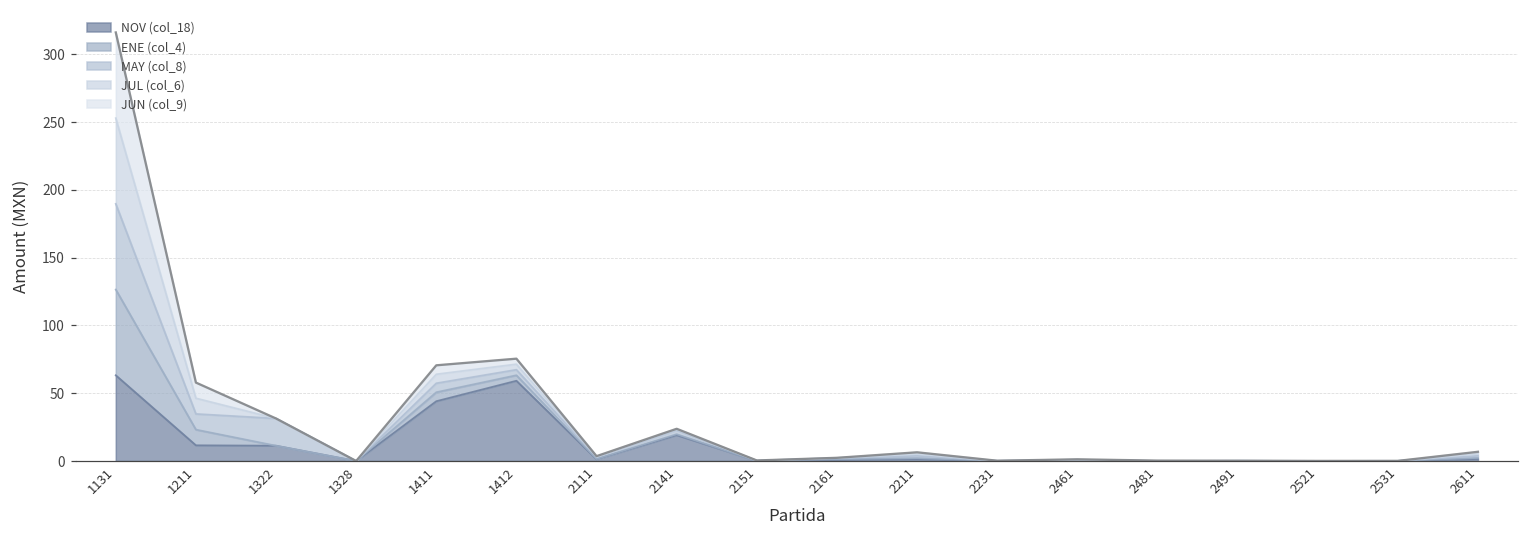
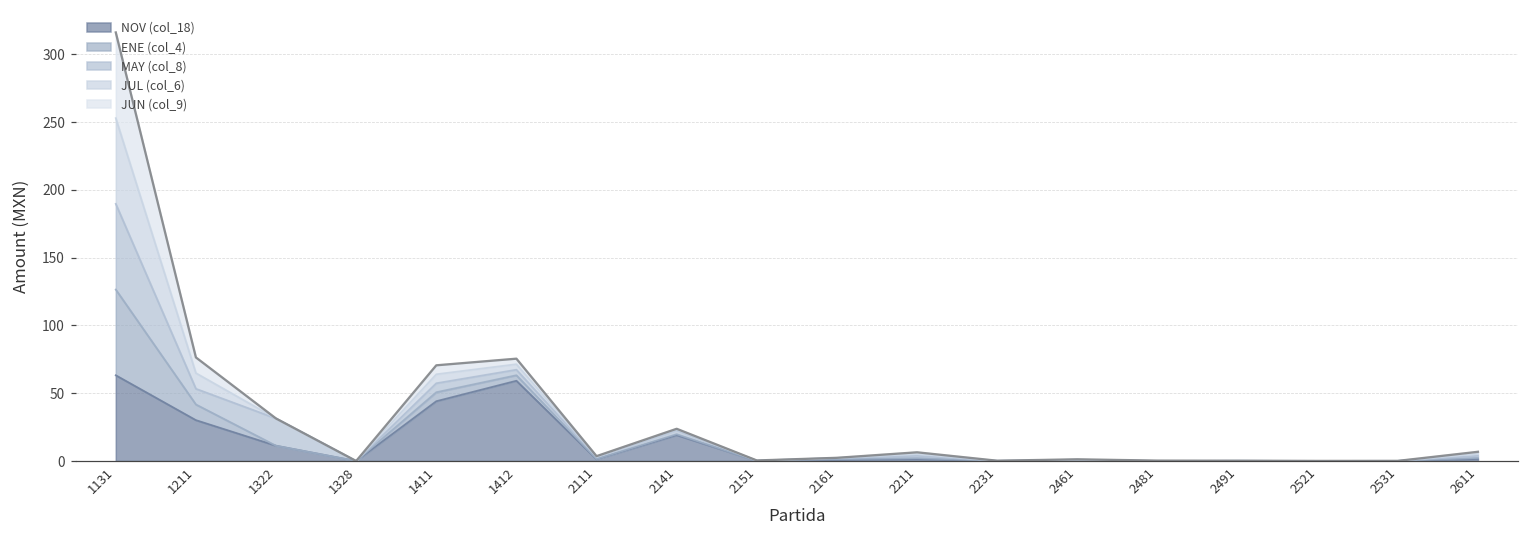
NOV (col_18), 1211: 12 -> 30
